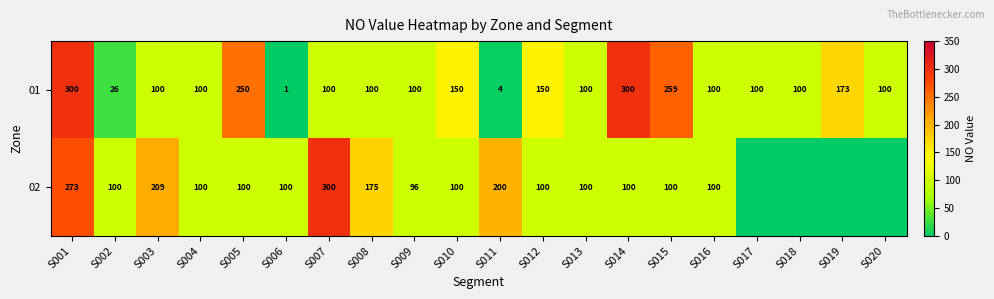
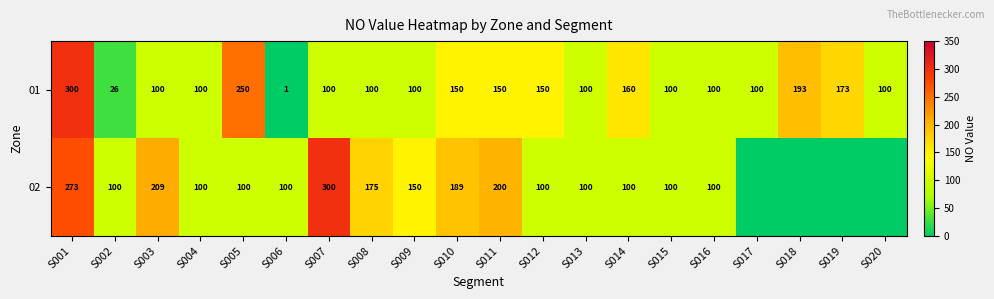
01, S011: 4 -> 150
01, S014: 300 -> 160
01, S015: 259 -> 100
01, S018: 100 -> 193
02, S009: 96 -> 150
02, S010: 100 -> 189
